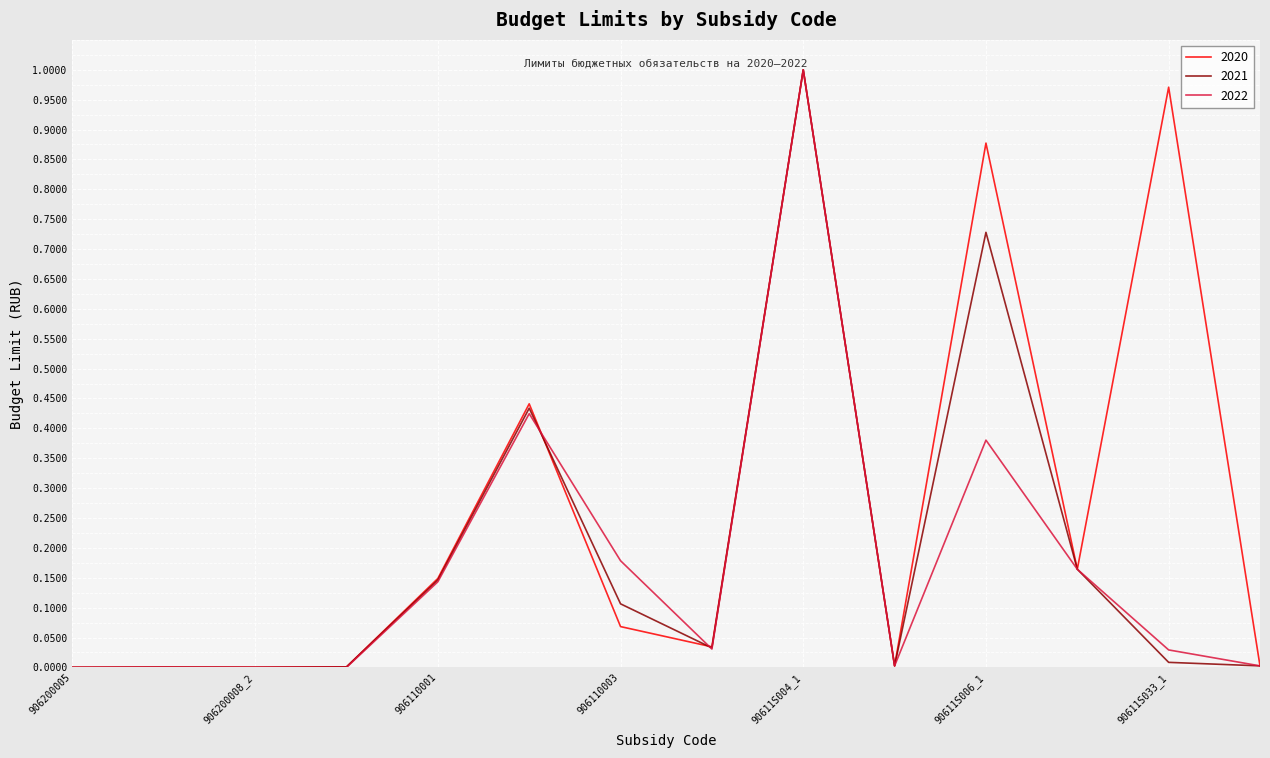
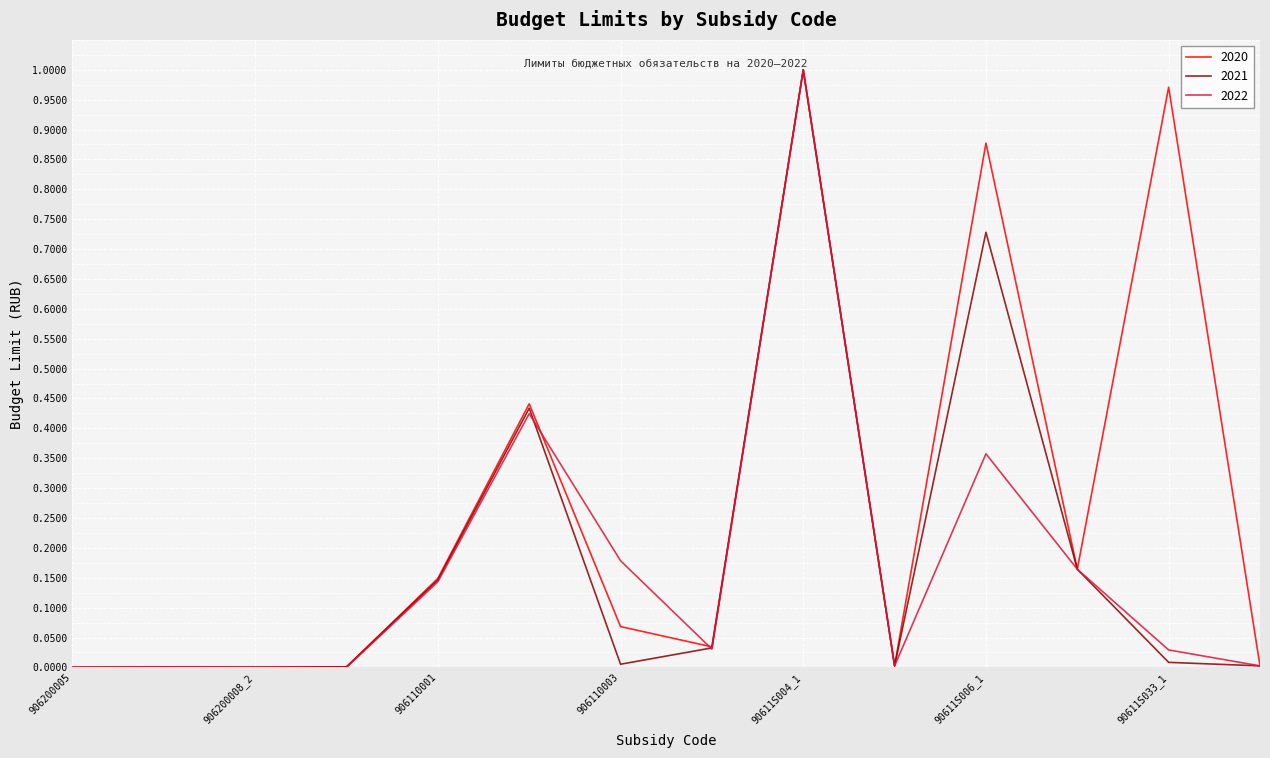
2021, 906110003: 0.11 -> 0.01
2022, 90611S006_1: 0.38 -> 0.36
